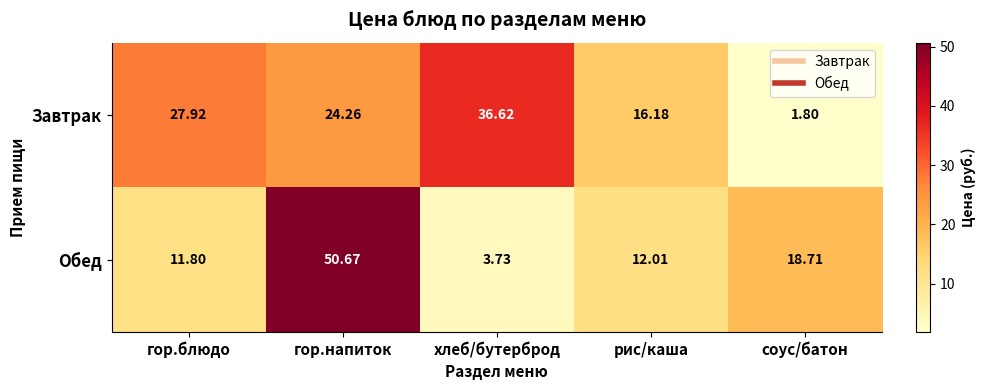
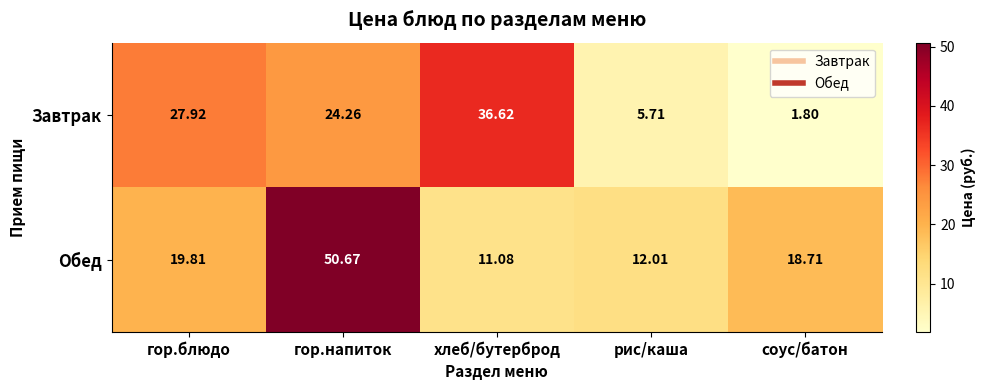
Завтрак, рис/каша: 16.18 -> 5.71
Обед, гор.блюдо: 11.80 -> 19.81
Обед, хлеб/бутерброд: 3.73 -> 11.08
